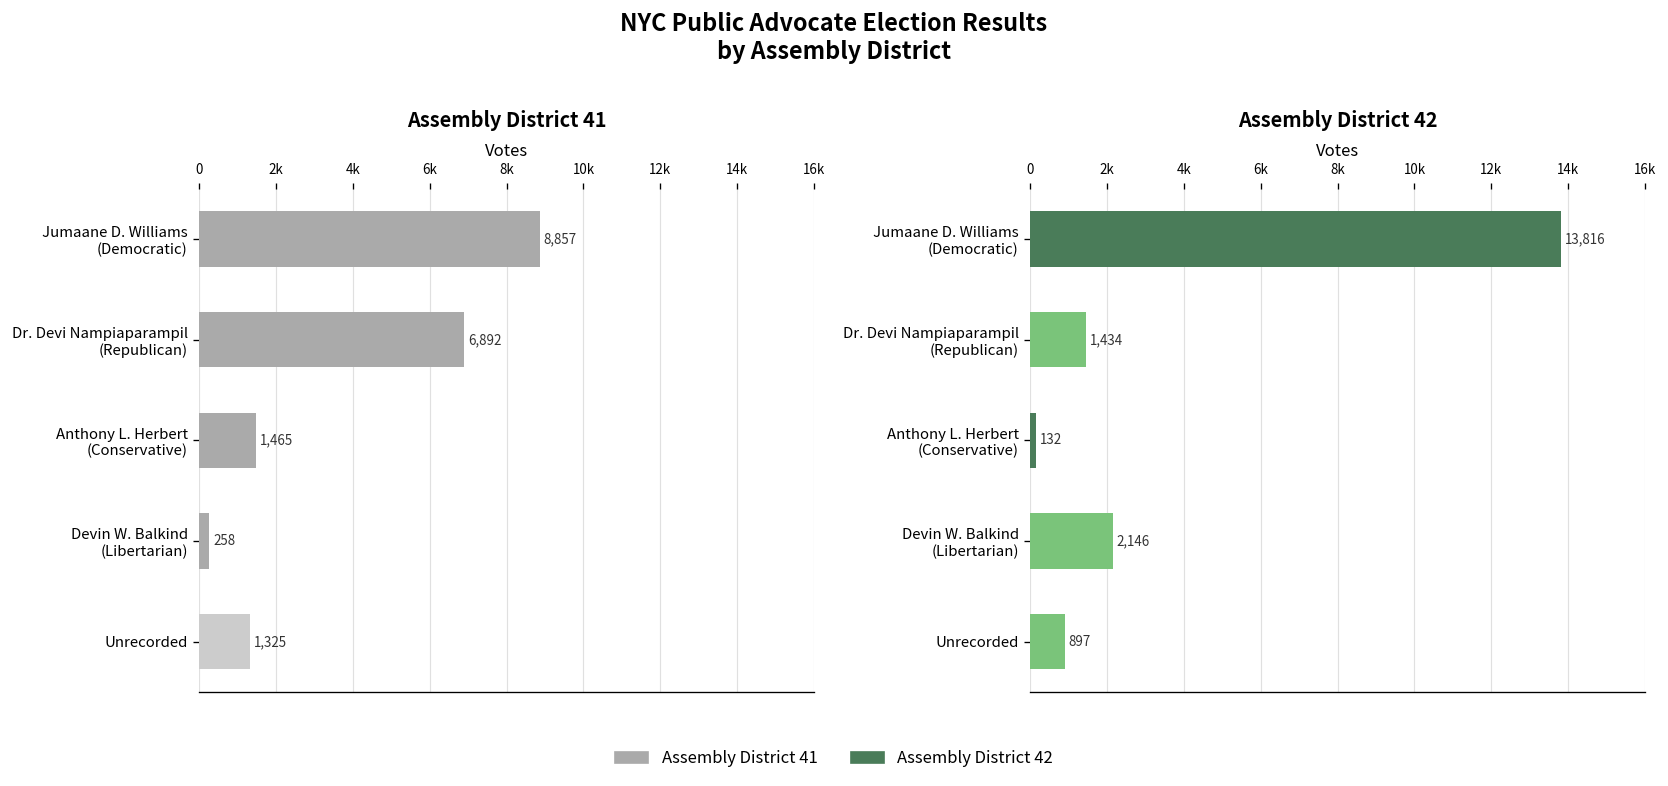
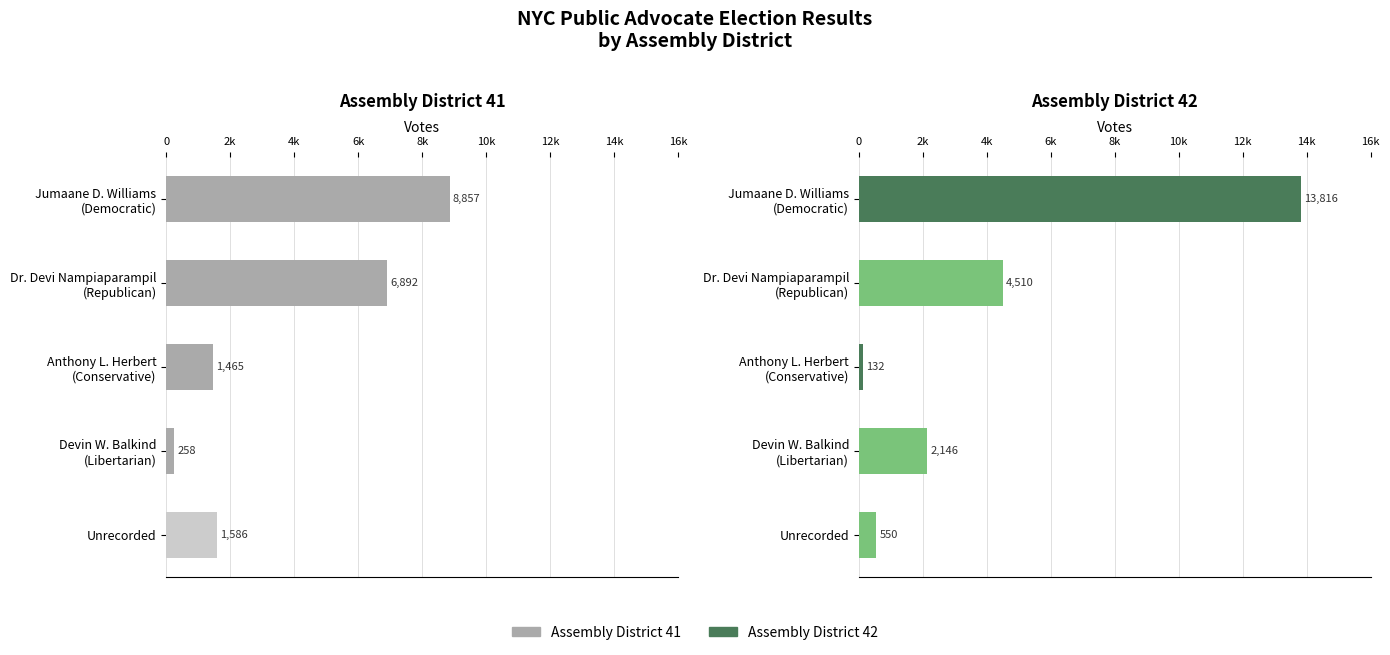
Assembly District 41, Unrecorded: 1,325 -> 1,586
Assembly District 42, Dr. Devi Nampiaparampil (Republican): 1,434 -> 4,510
Assembly District 42, Unrecorded: 897 -> 550
